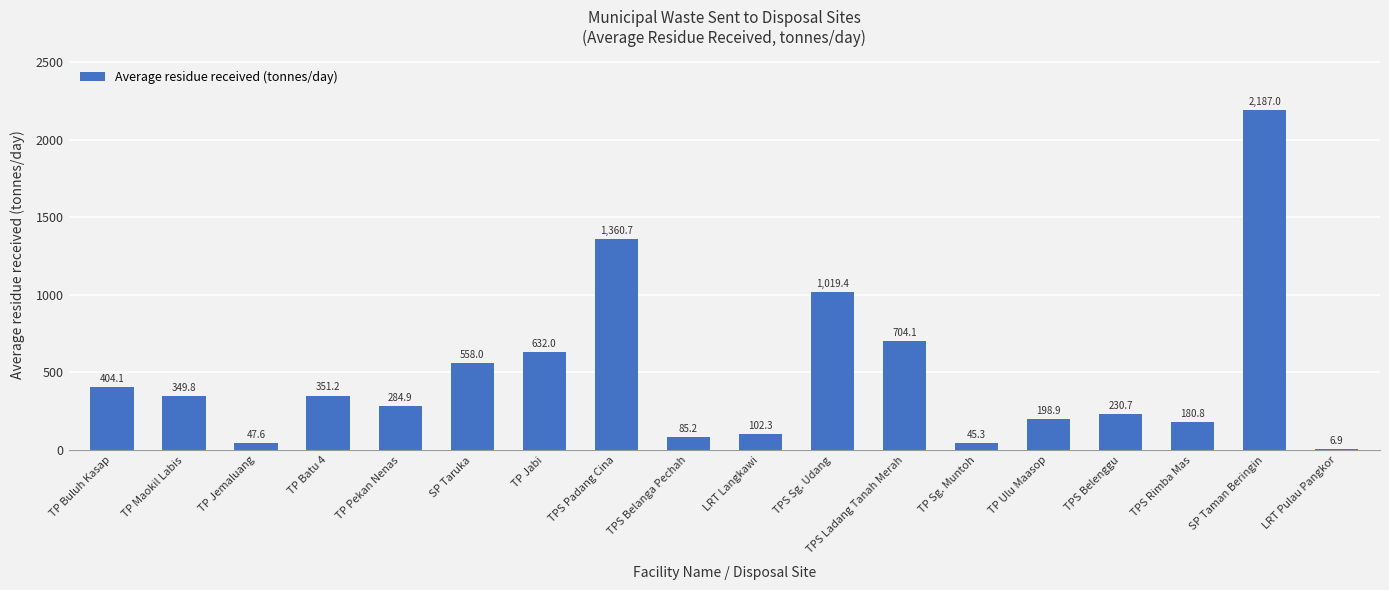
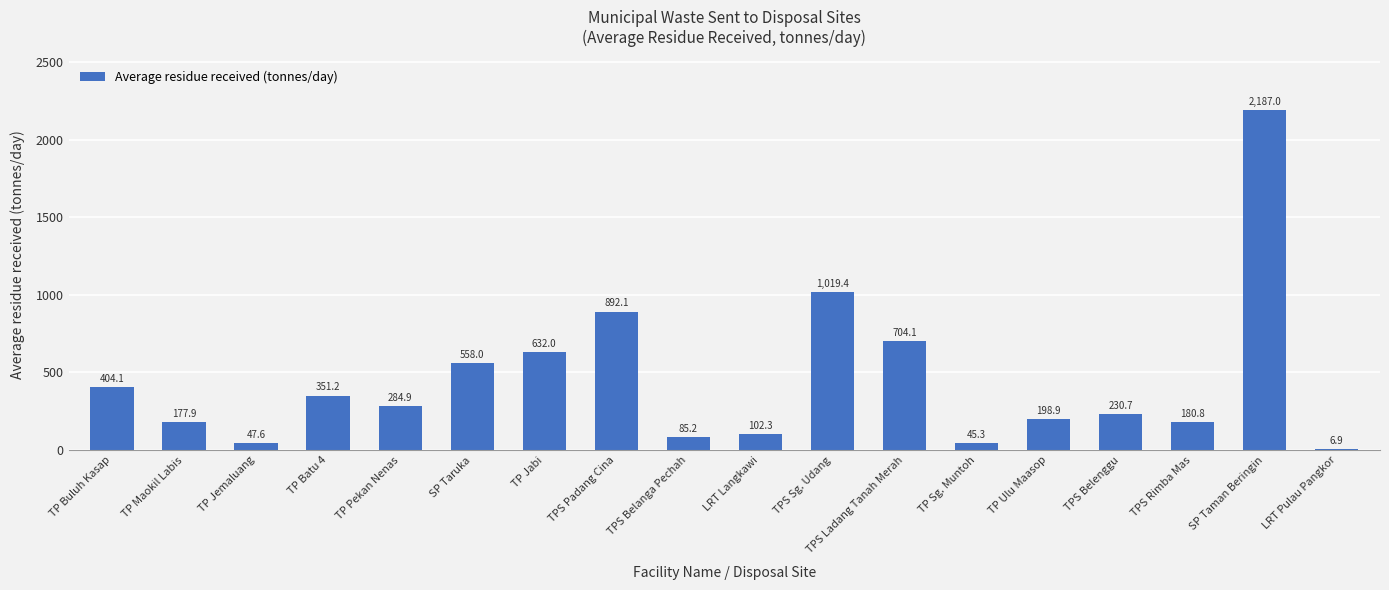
TP Maokil Labis: 349.8 -> 177.9
TPS Padang Cina: 1,360.7 -> 892.1
